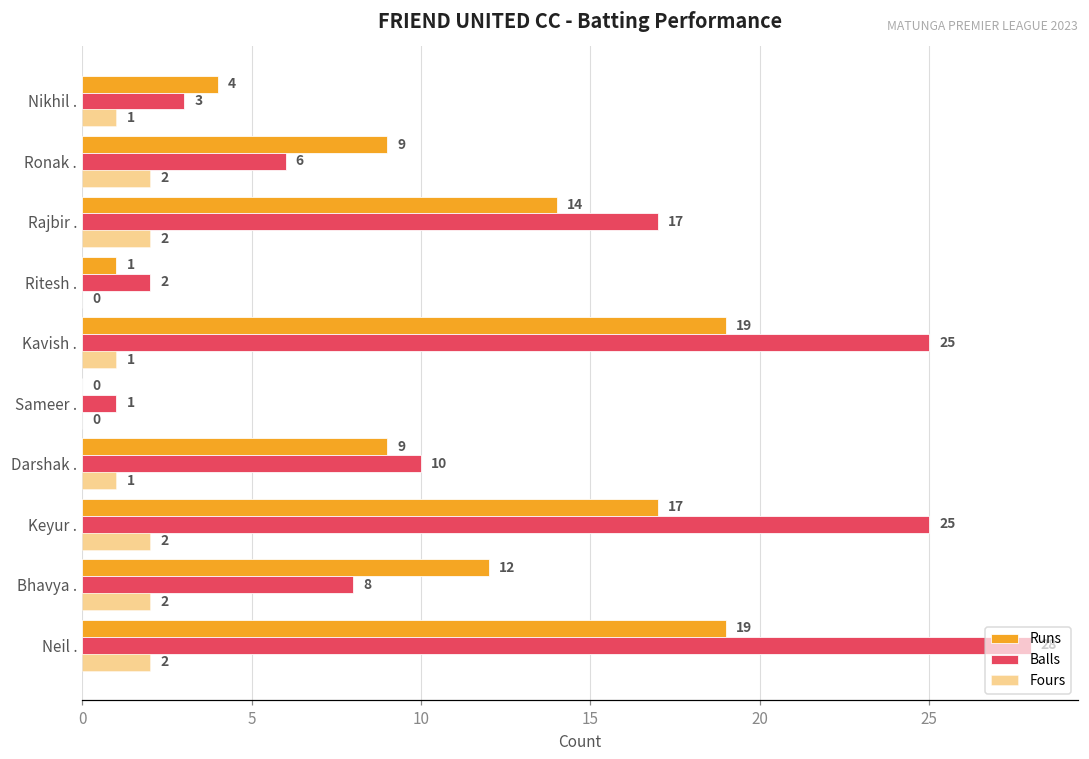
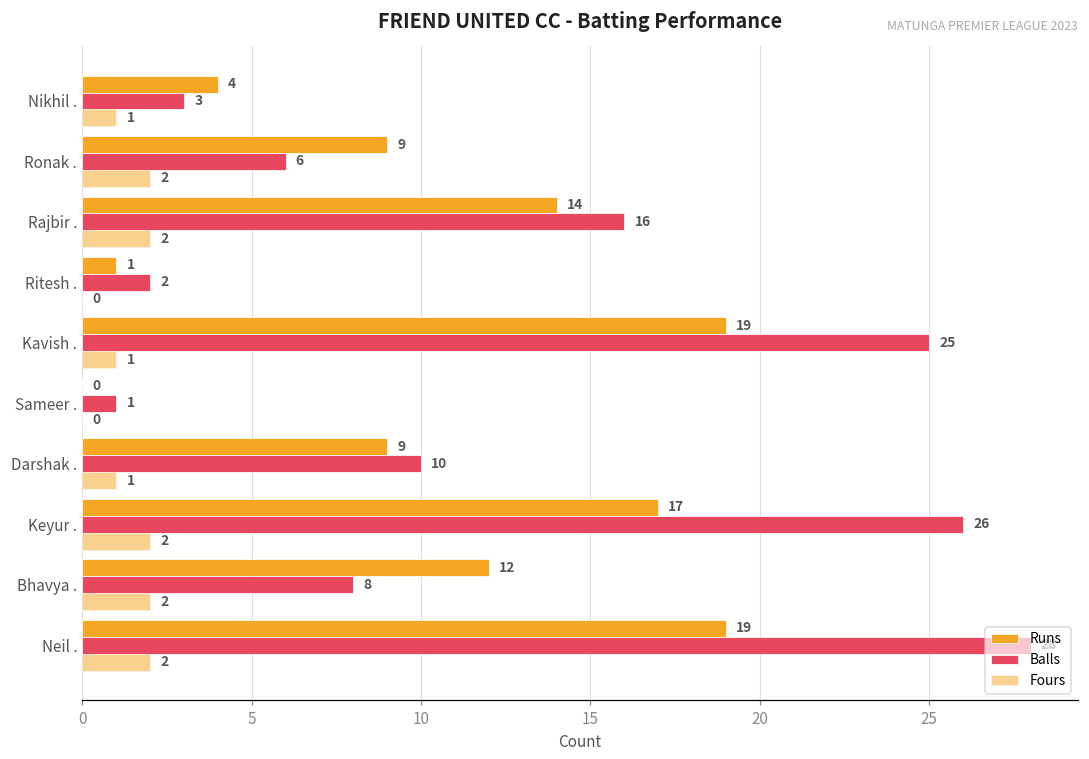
Balls, Rajbir .: 17 -> 16
Balls, Keyur .: 25 -> 26
